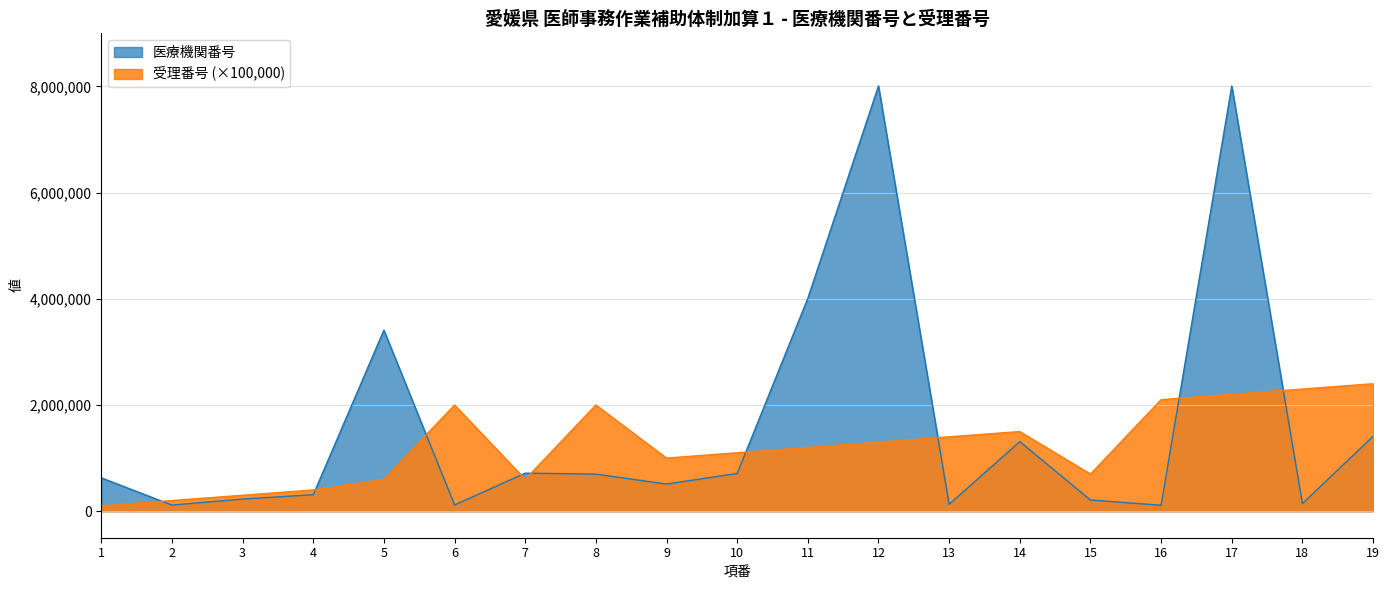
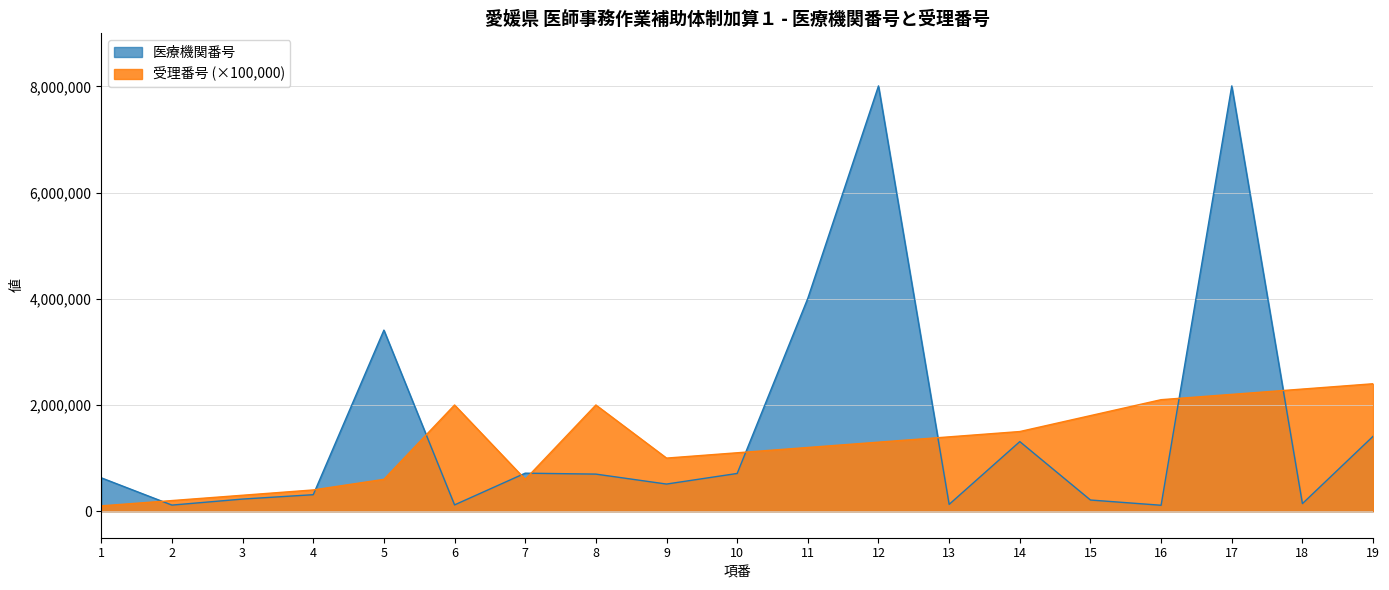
受理番号 (×100,000), 15: 700,000 -> 1,800,000
